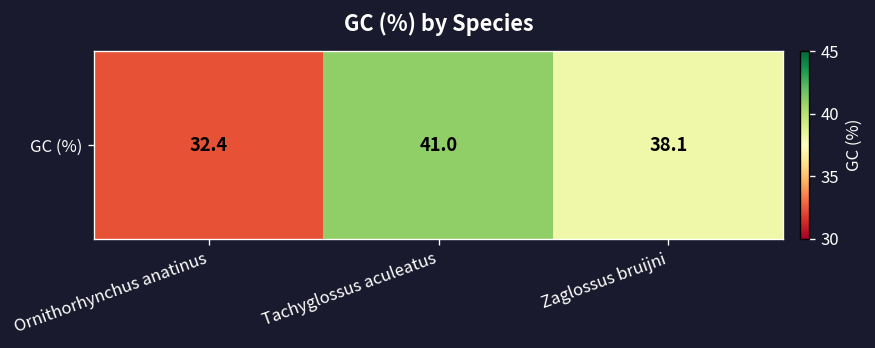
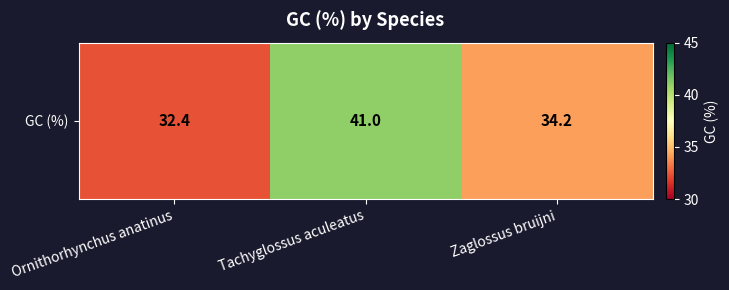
GC (%), Zaglossus bruijni: 38.1 -> 34.2
